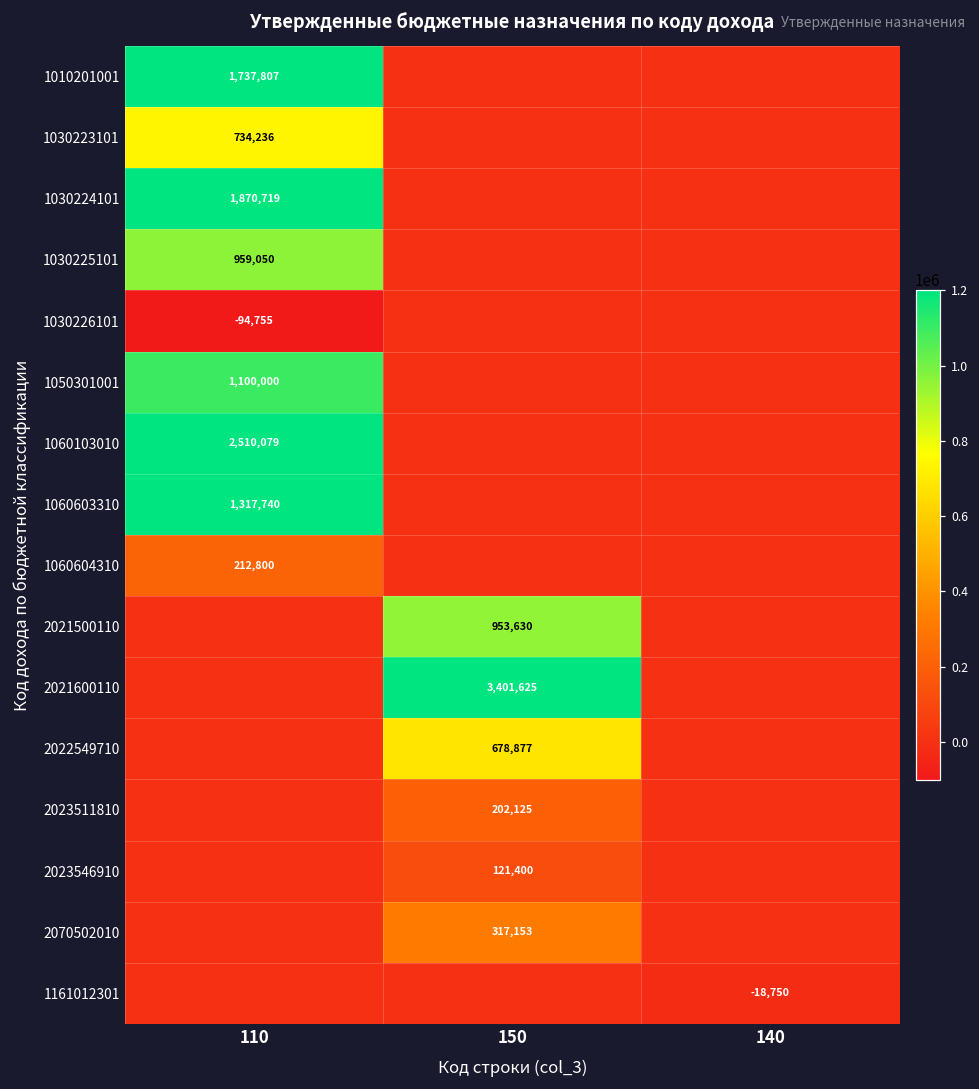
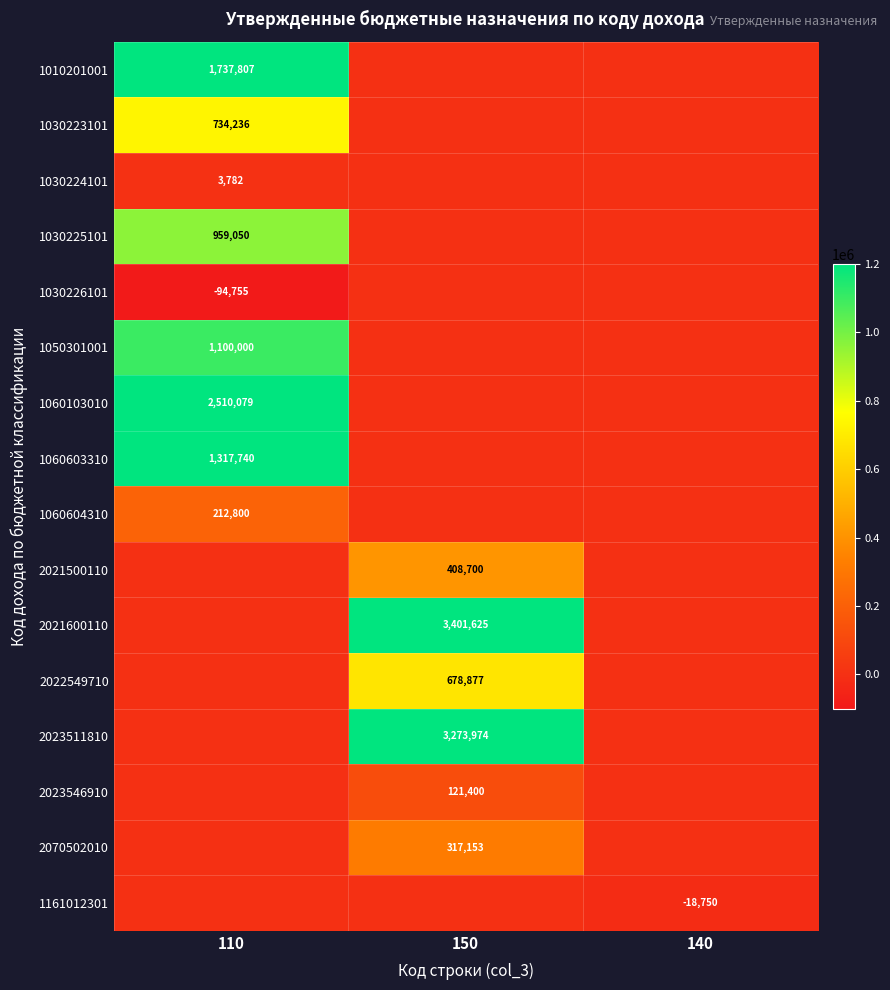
1030224101, 110: 1,870,719 -> 3,782
2021500110, 150: 953,630 -> 408,700
2023511810, 150: 202,125 -> 3,273,974
